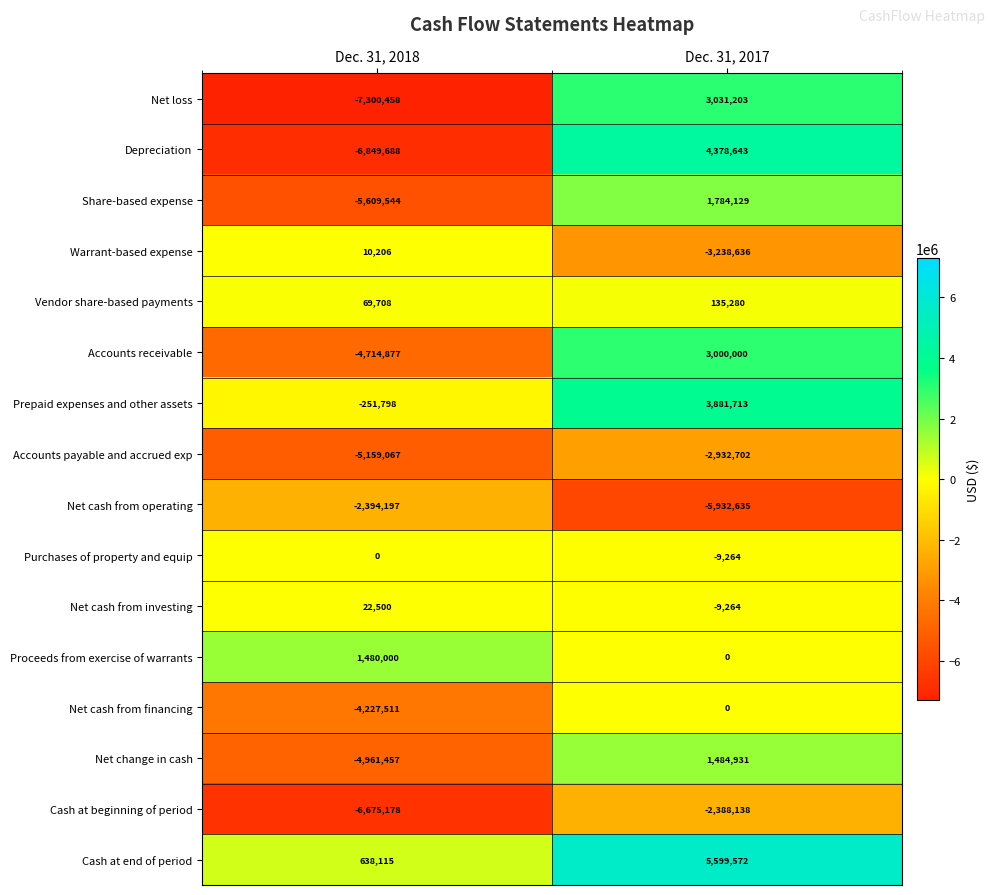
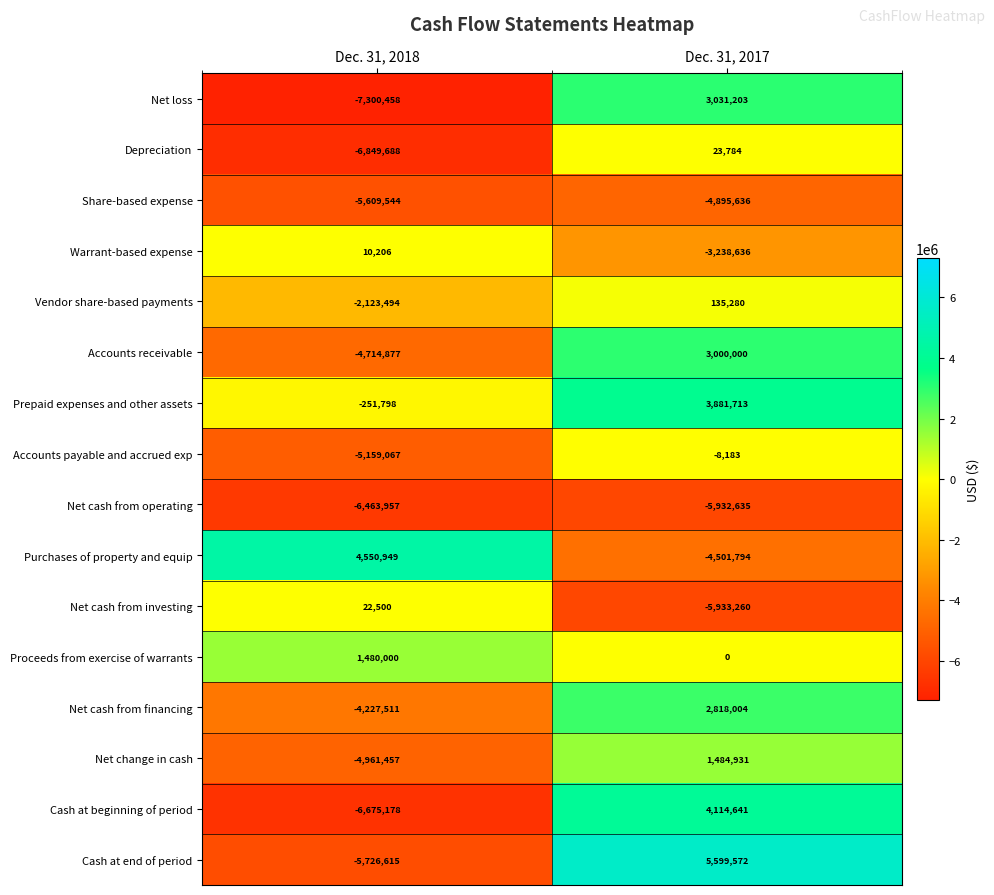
Depreciation, Dec. 31, 2017: 4,378,643 -> 23,784
Share-based expense, Dec. 31, 2017: 1,784,129 -> -4,895,636
Vendor share-based payments, Dec. 31, 2018: 69,708 -> -2,123,494
Accounts payable and accrued exp, Dec. 31, 2017: -2,932,702 -> -8,183
Net cash from operating, Dec. 31, 2018: -2,394,197 -> -6,463,957
Purchases of property and equip, Dec. 31, 2018: 0 -> 4,550,949
Purchases of property and equip, Dec. 31, 2017: -9,264 -> -4,501,794
Net cash from investing, Dec. 31, 2017: -9,264 -> -5,933,260
Net cash from financing, Dec. 31, 2017: 0 -> 2,818,004
Cash at beginning of period, Dec. 31, 2017: -2,388,138 -> 4,114,641
Cash at end of period, Dec. 31, 2018: 638,115 -> -5,726,615
